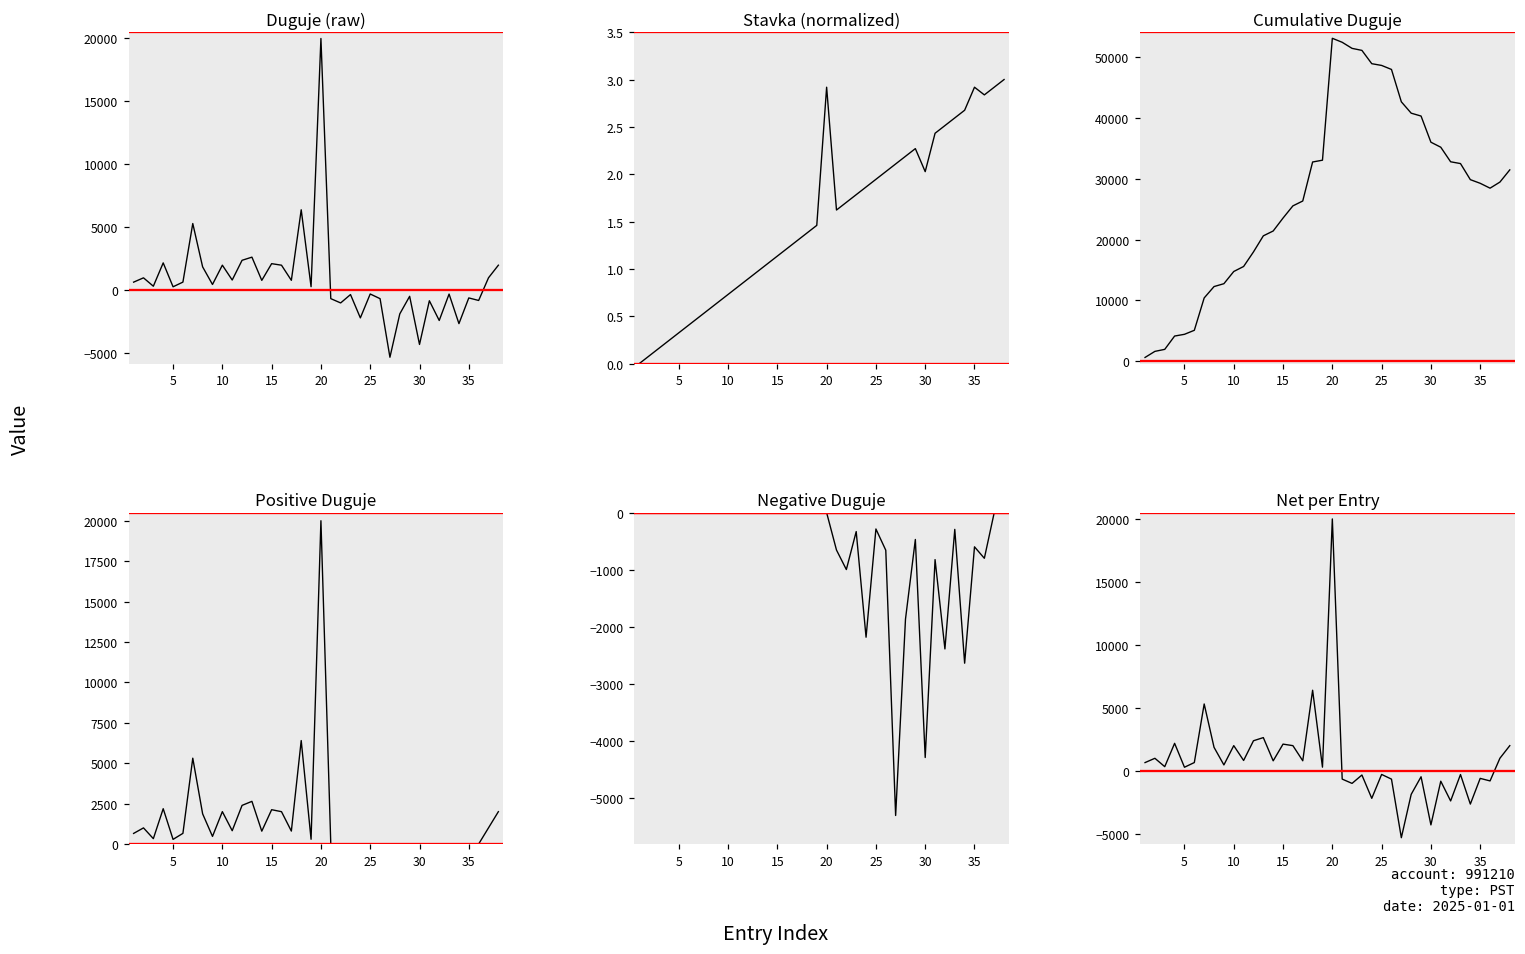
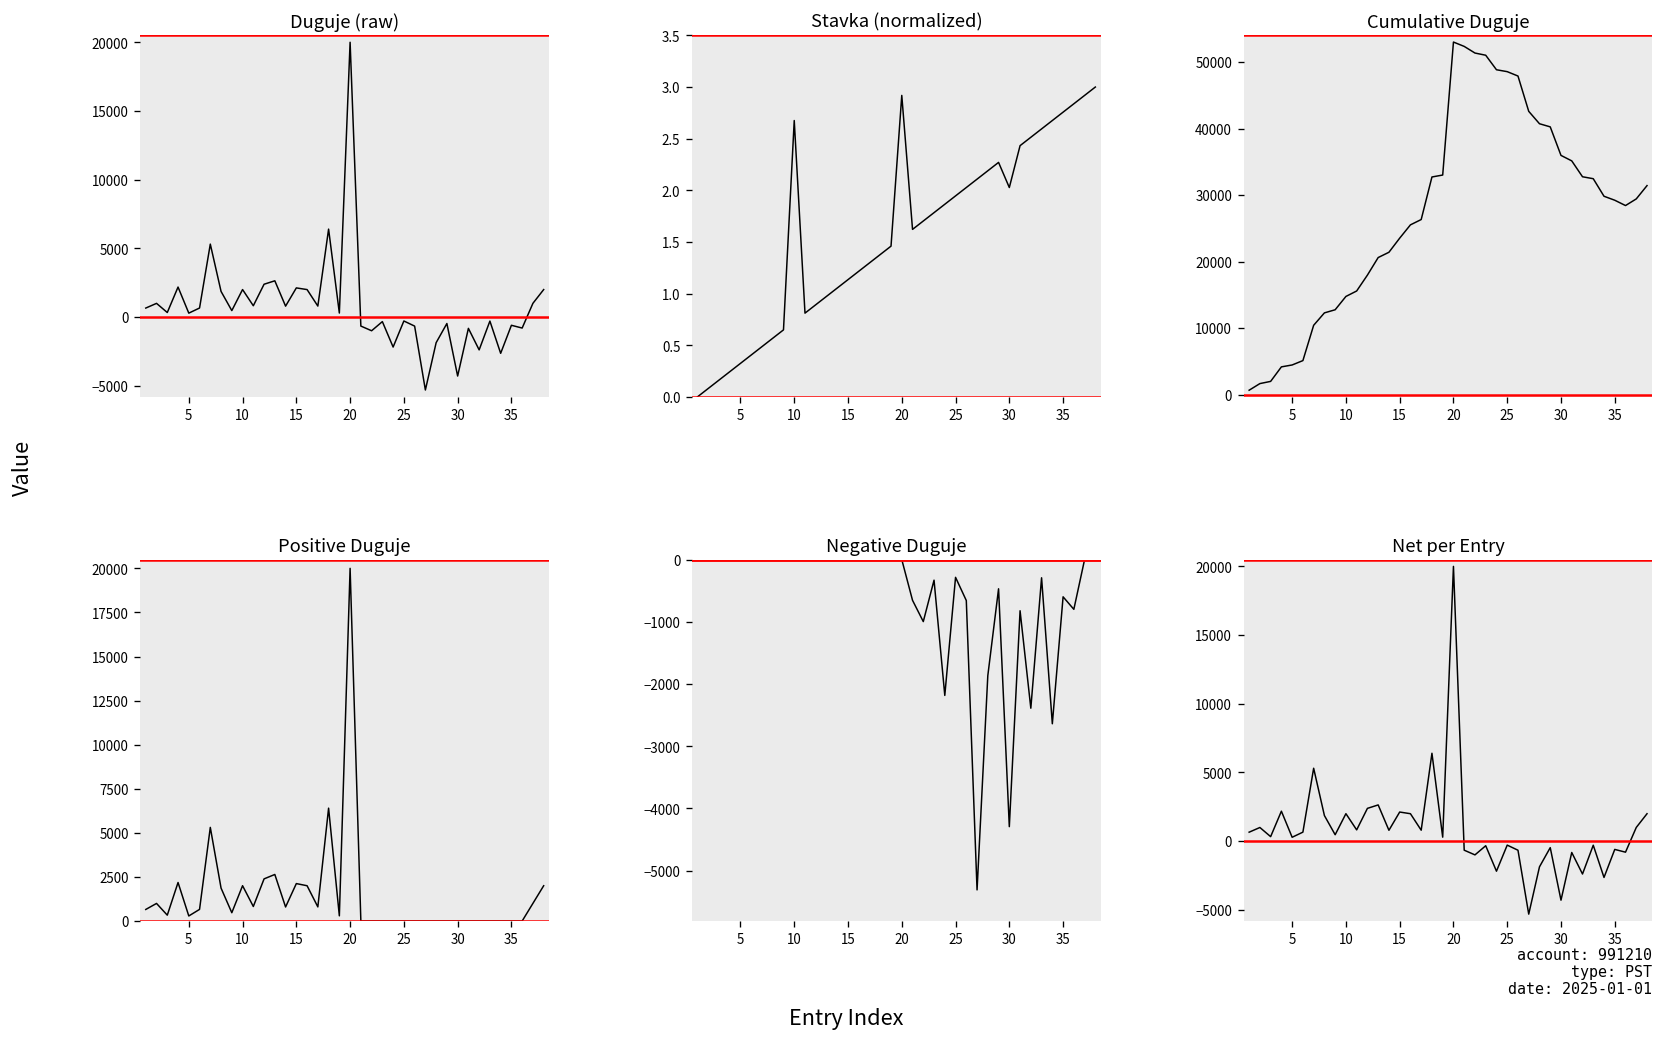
Stavka (normalized), 10: 0.7 -> 2.7
Stavka (normalized), 35: 2.9 -> 2.8
